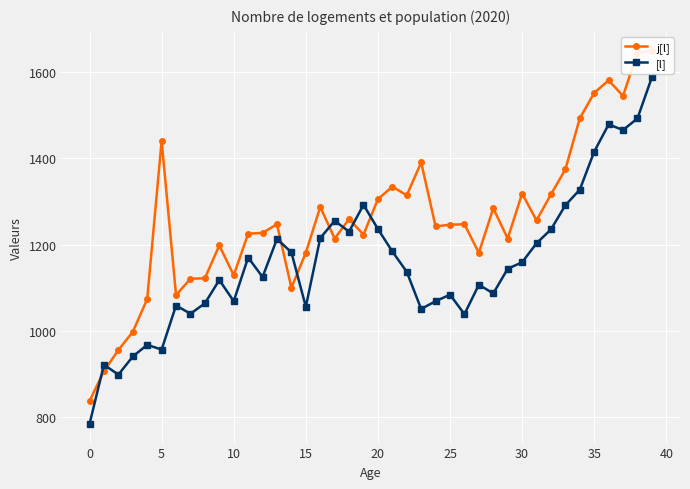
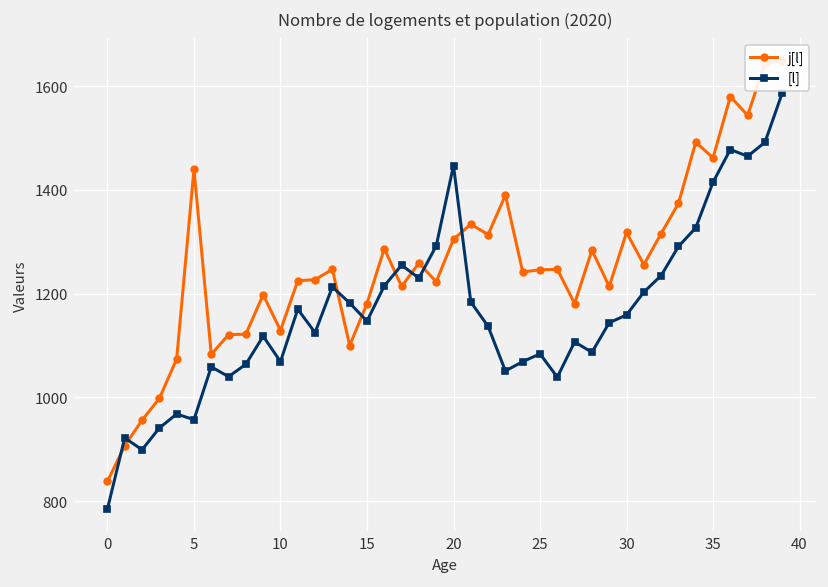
[l], 15: 1060 -> 1150
[l], 20: 1240 -> 1450
j[l], 35: 1550 -> 1460
